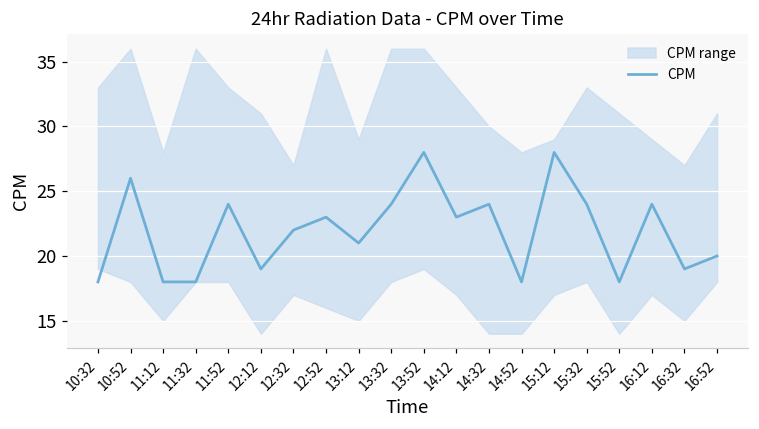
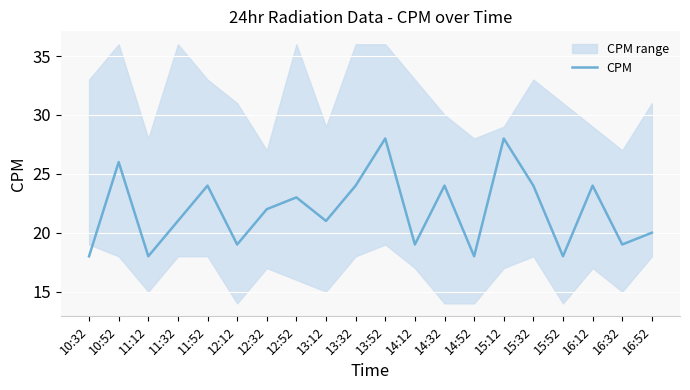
CPM, 11:32: 18 -> 21
CPM, 14:12: 23 -> 19
